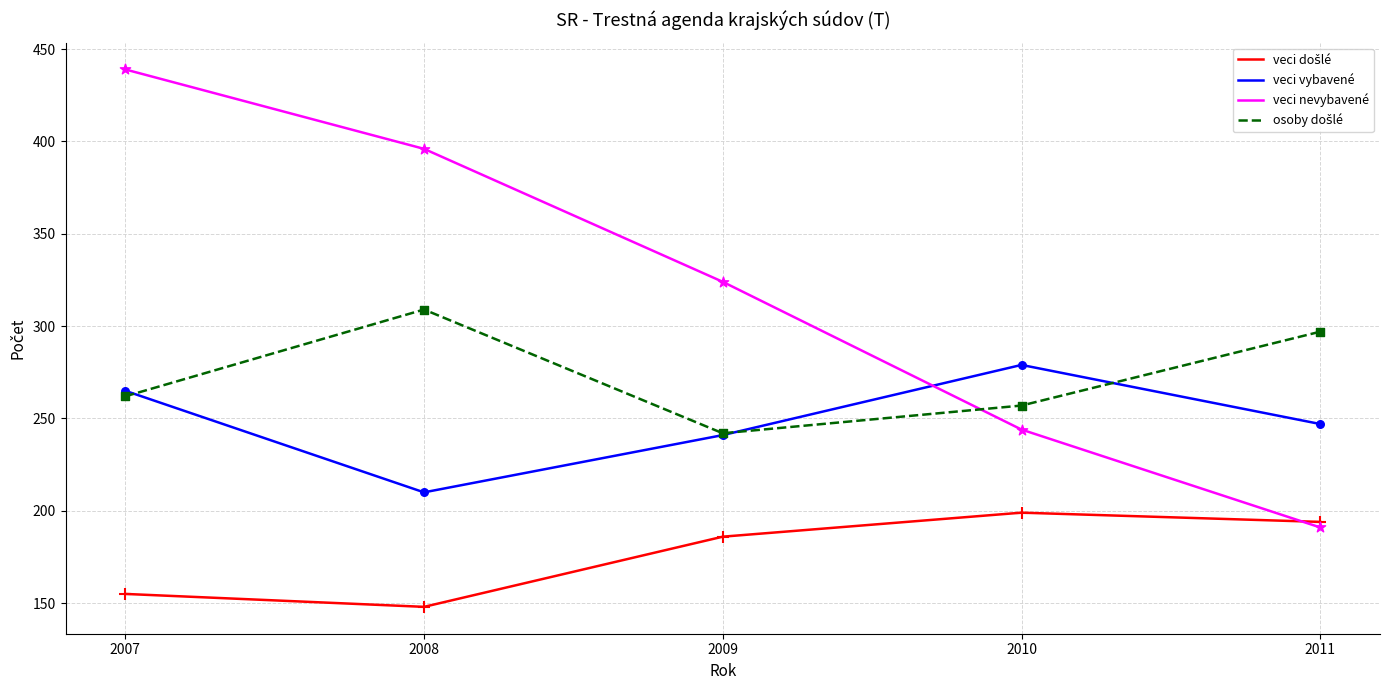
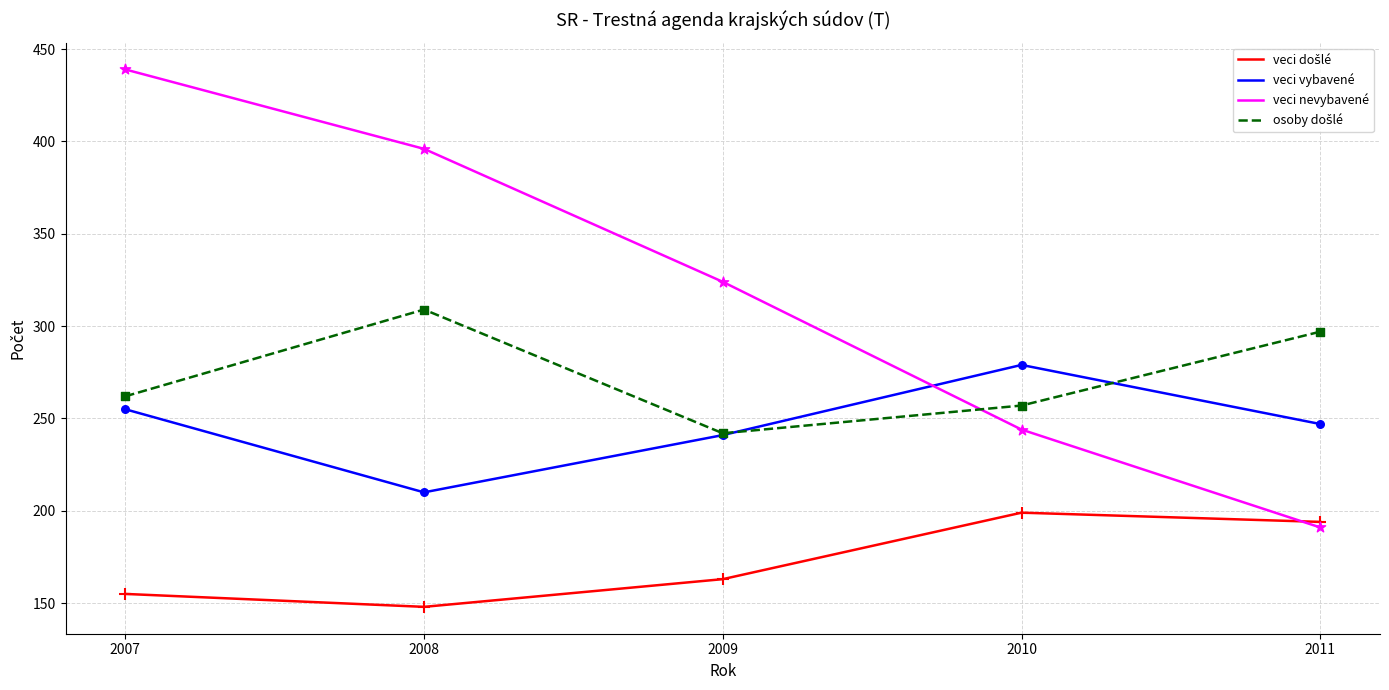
veci vybavené, 2007: 265 -> 255
veci došlé, 2009: 186 -> 163
